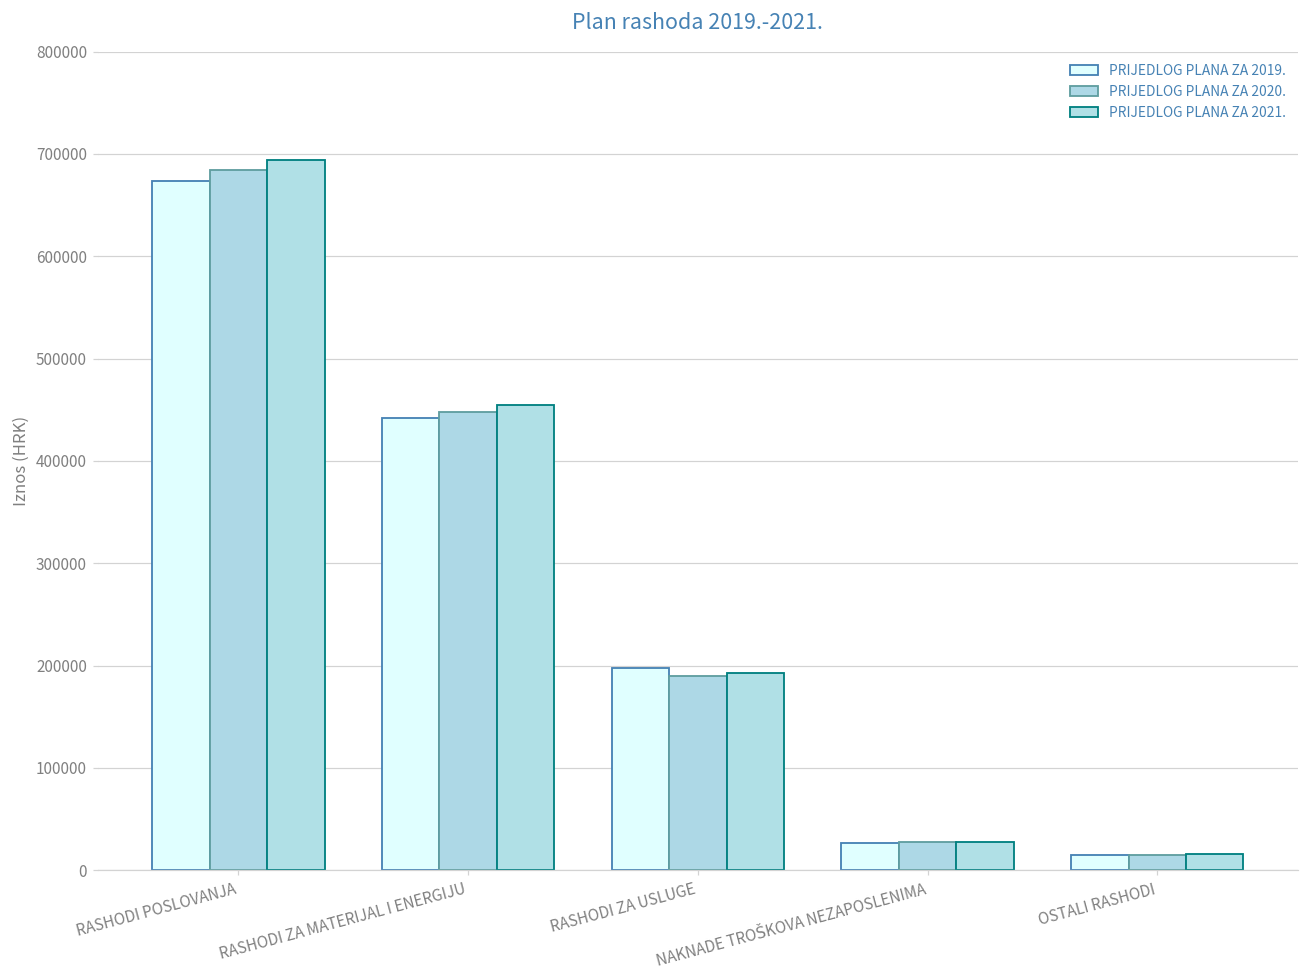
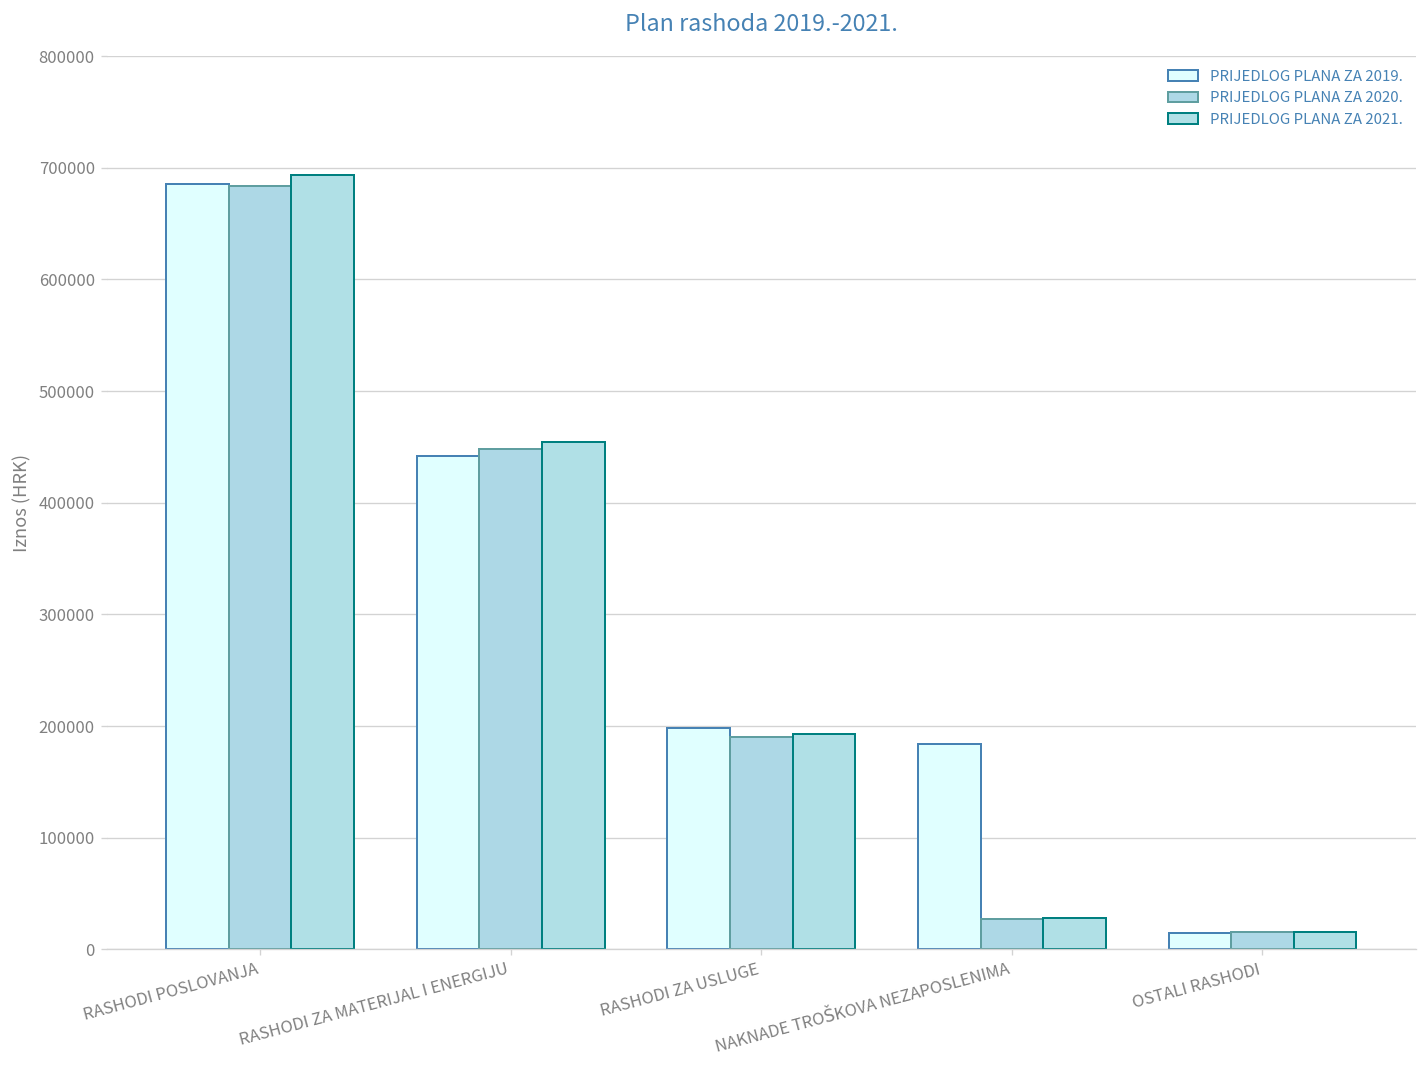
PRIJEDLOG PLANA ZA 2019., RASHODI POSLOVANJA: 670000 -> 690000
PRIJEDLOG PLANA ZA 2019., NAKNADE TROŠKOVA NEZAPOSLENIMA: 30000 -> 180000
